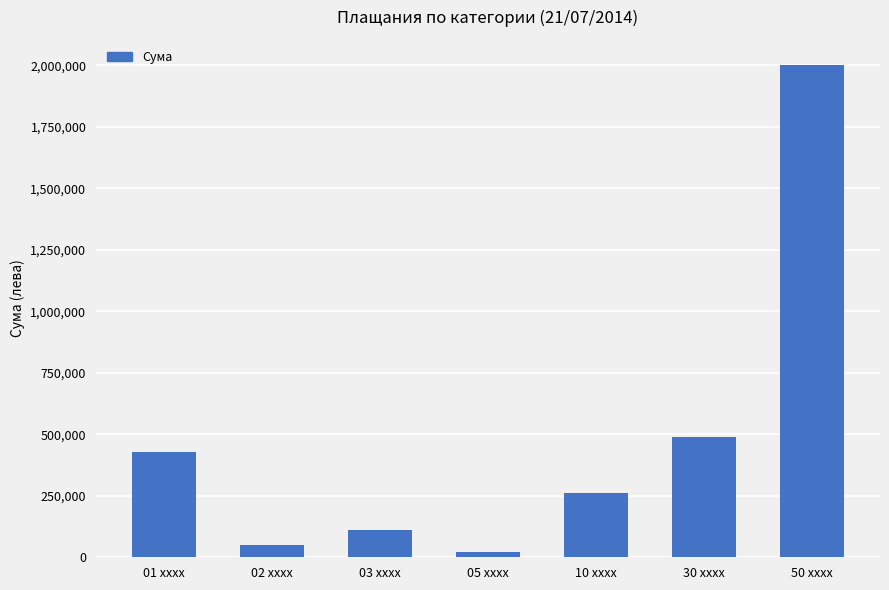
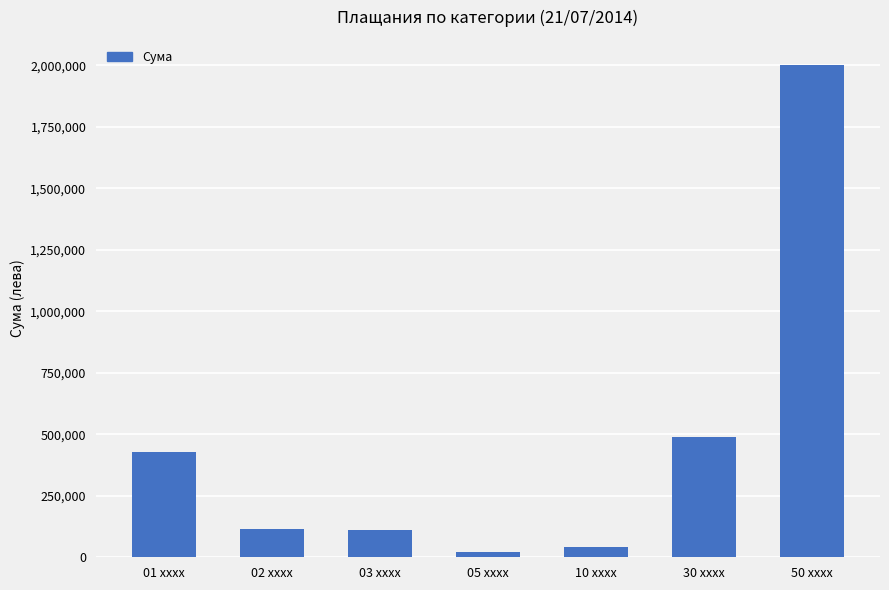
02 xxxx: 50,000 -> 120,000
10 xxxx: 260,000 -> 40,000
